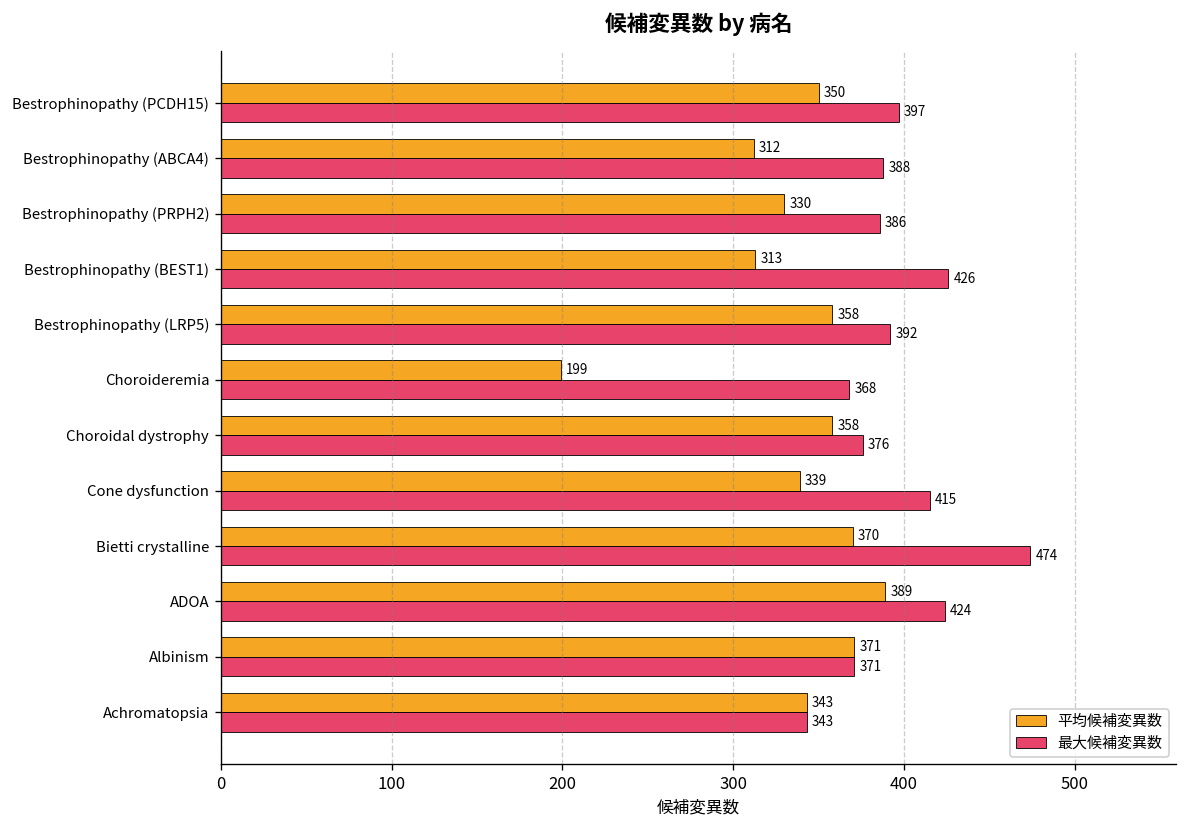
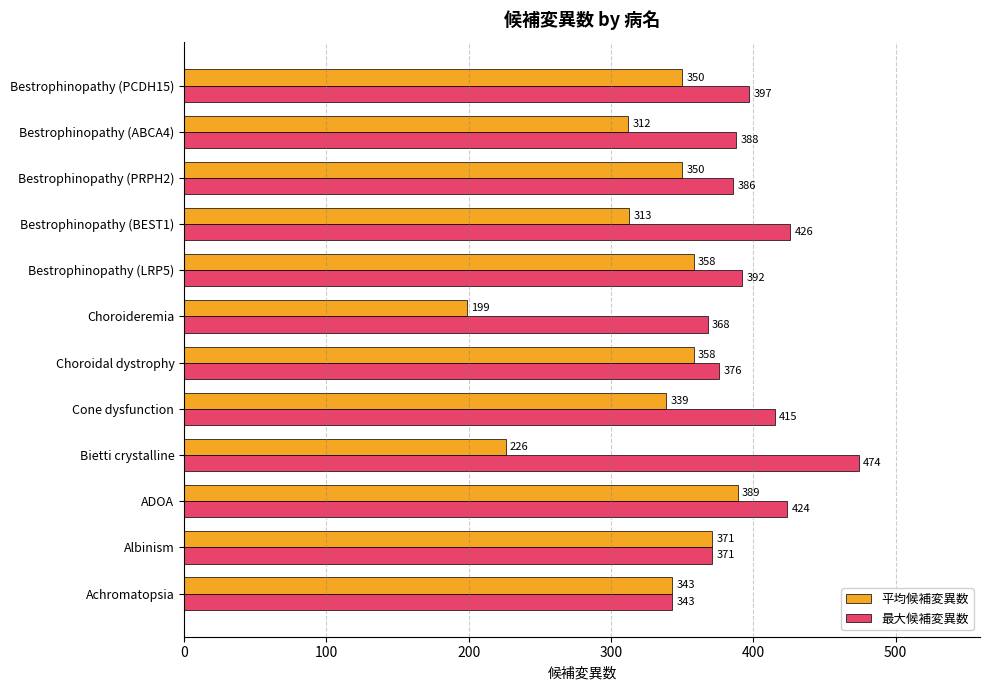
平均候補変異数, Bestrophinopathy (PRPH2): 330 -> 350
平均候補変異数, Bietti crystalline: 370 -> 226
